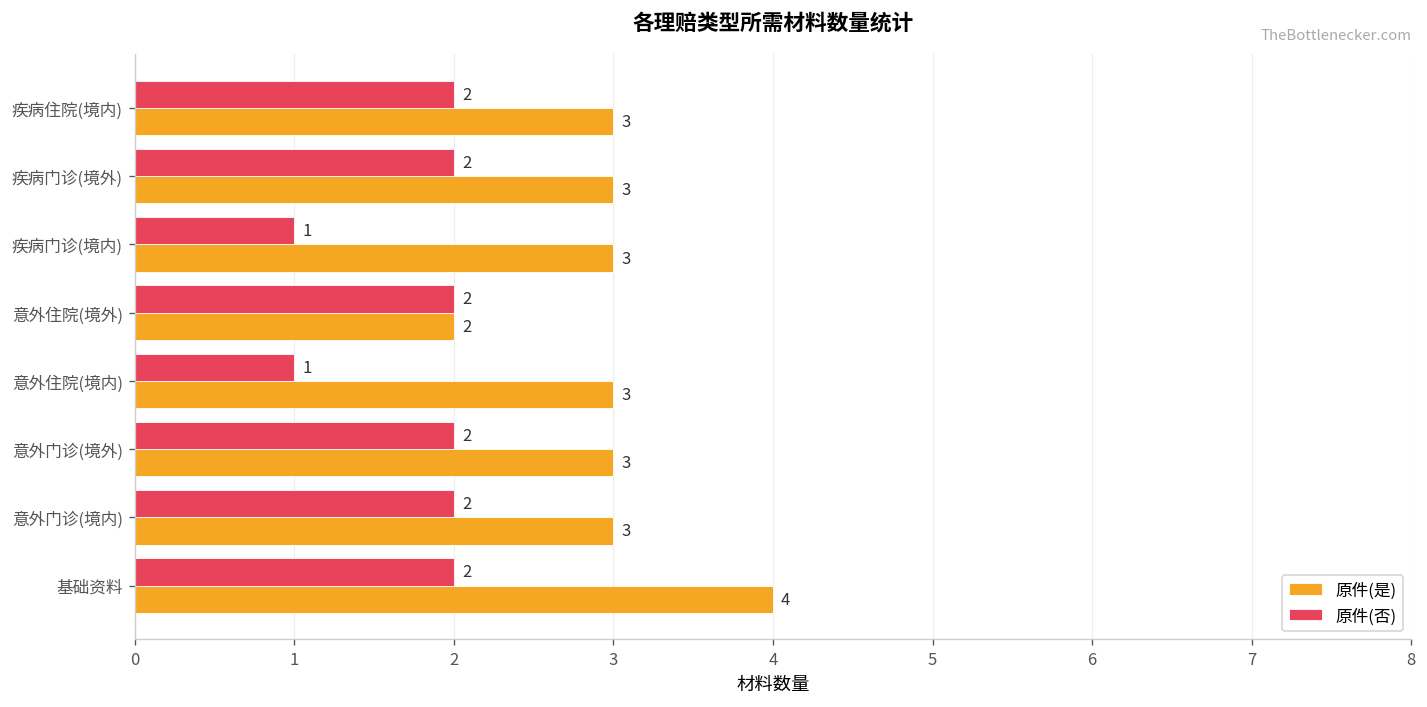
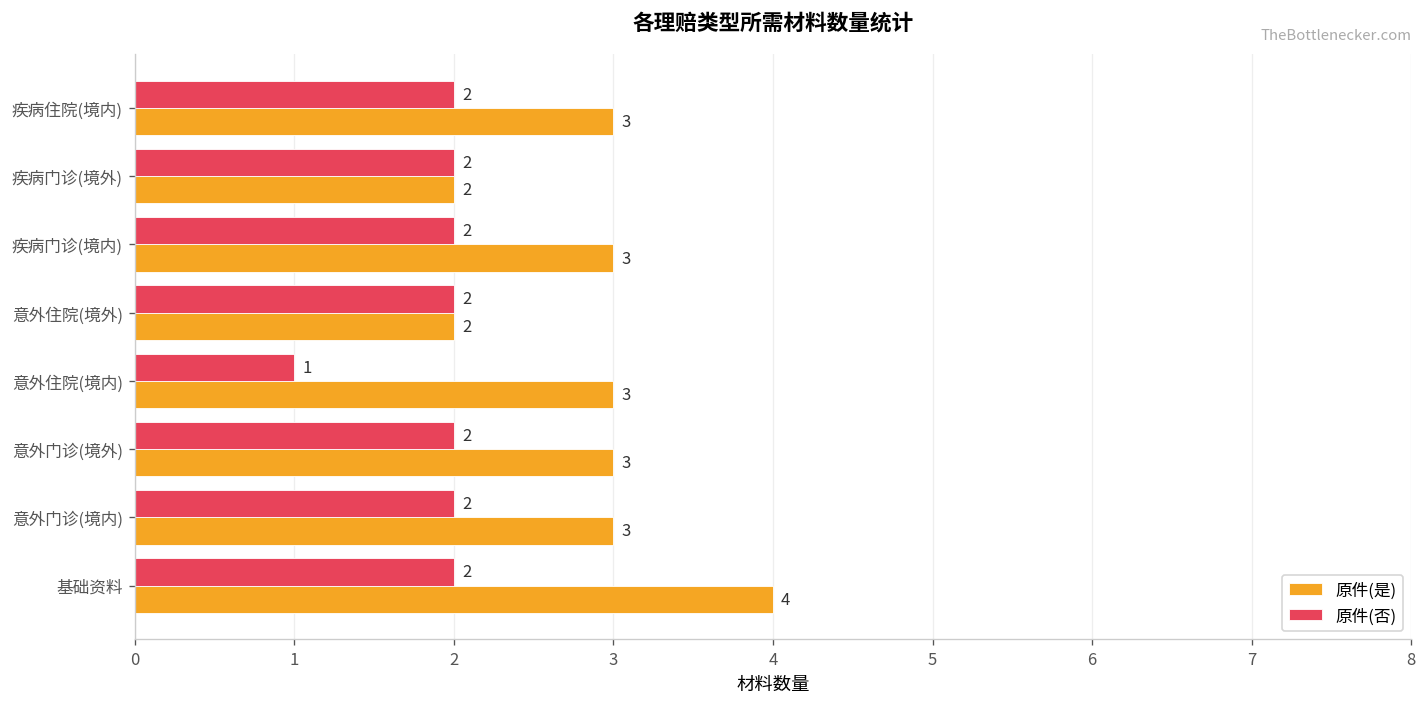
原件(是), 疾病门诊(境外): 3 -> 2
原件(否), 疾病门诊(境内): 1 -> 2
